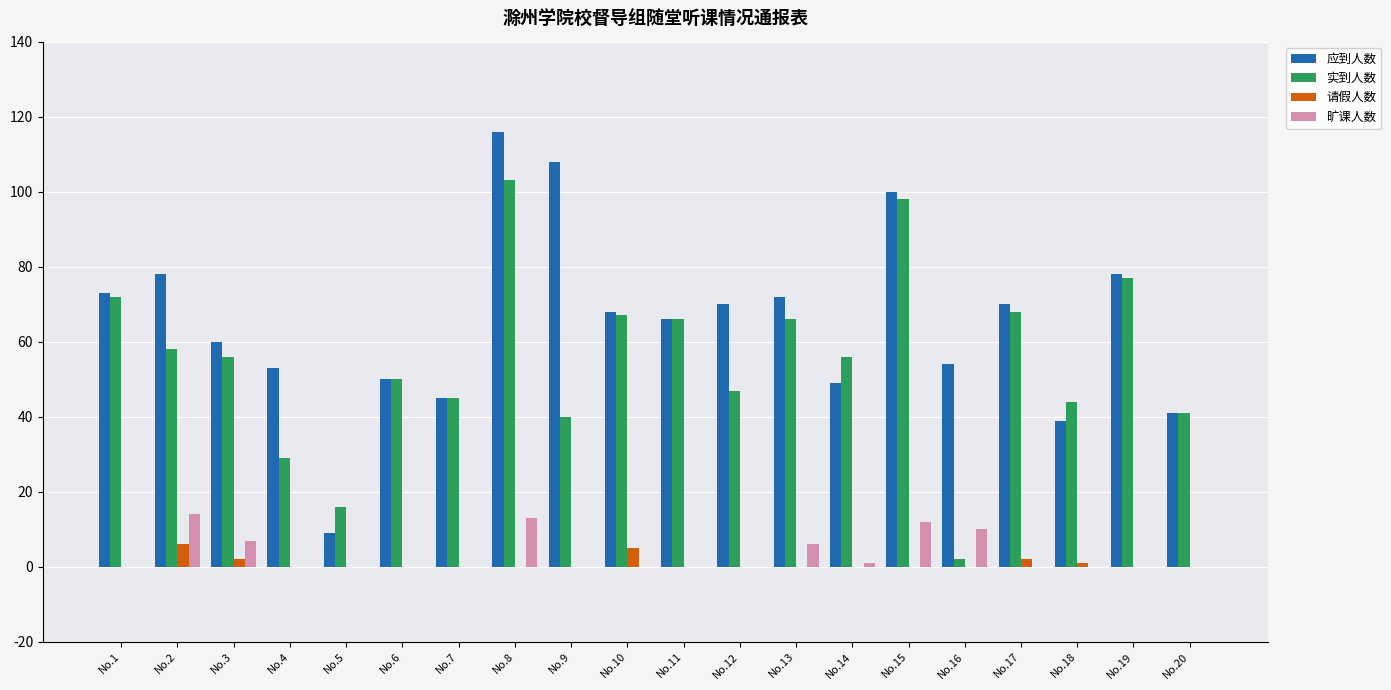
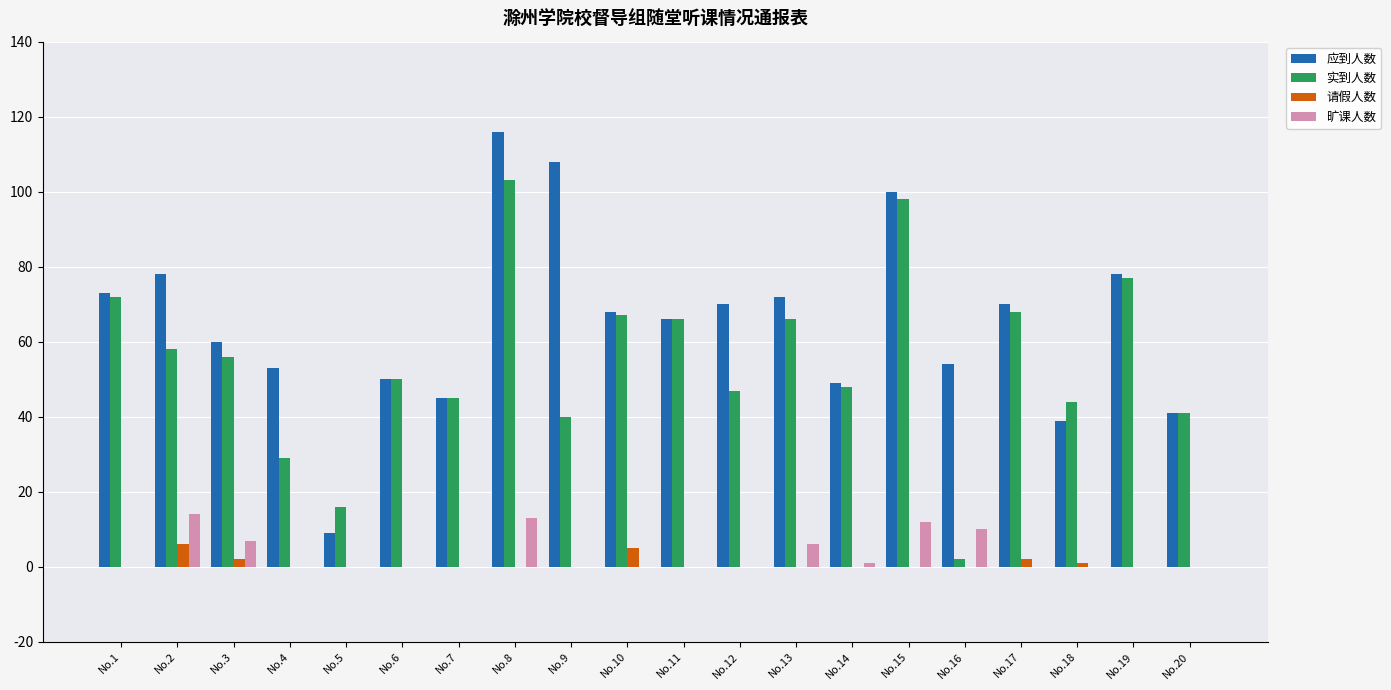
实到人数, No.14: 56 -> 48
